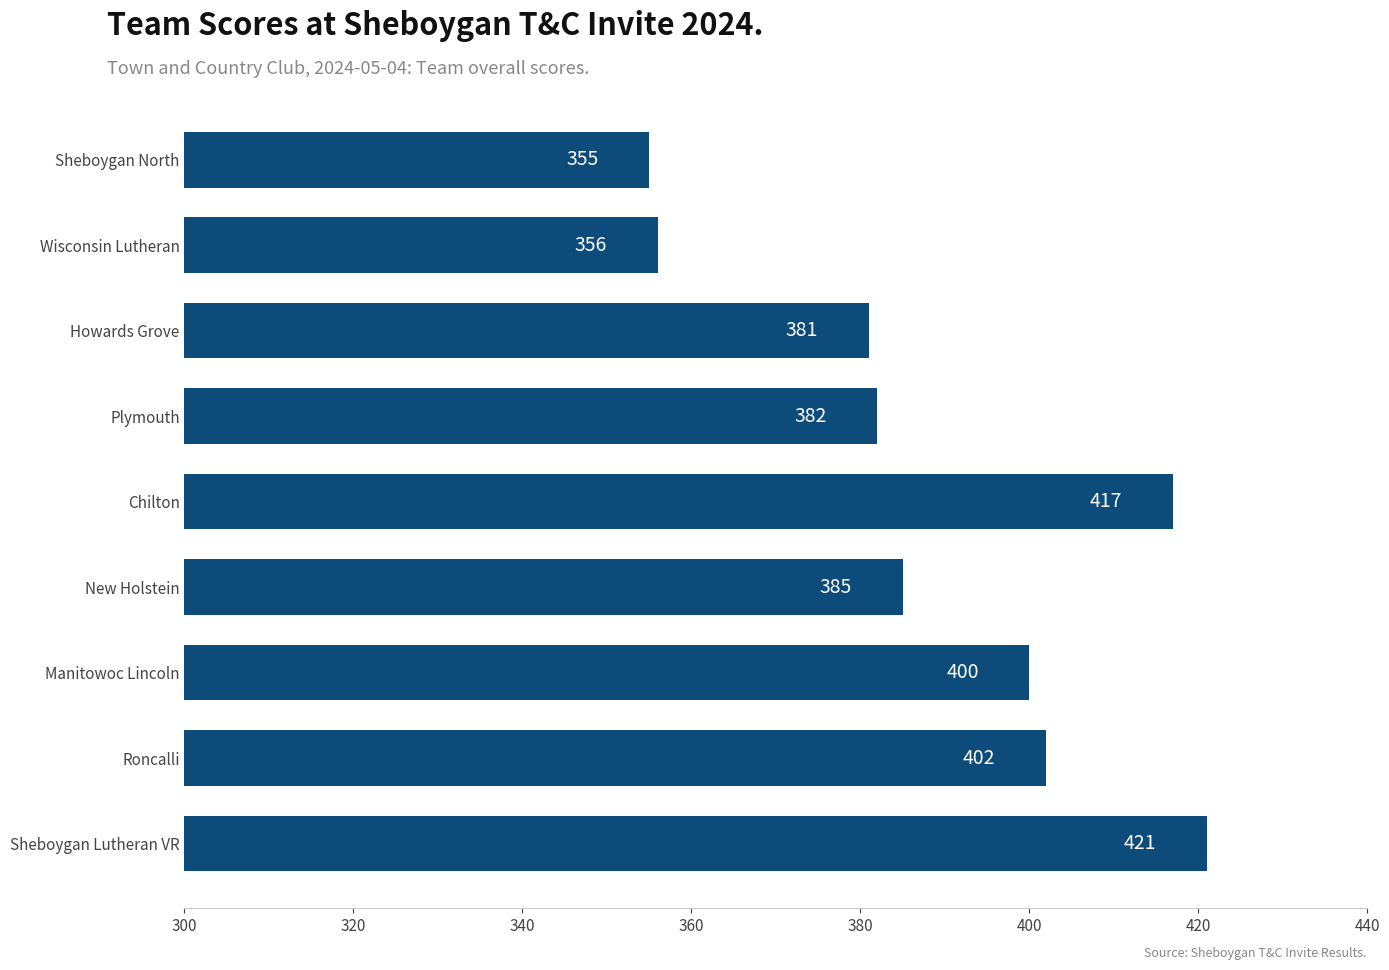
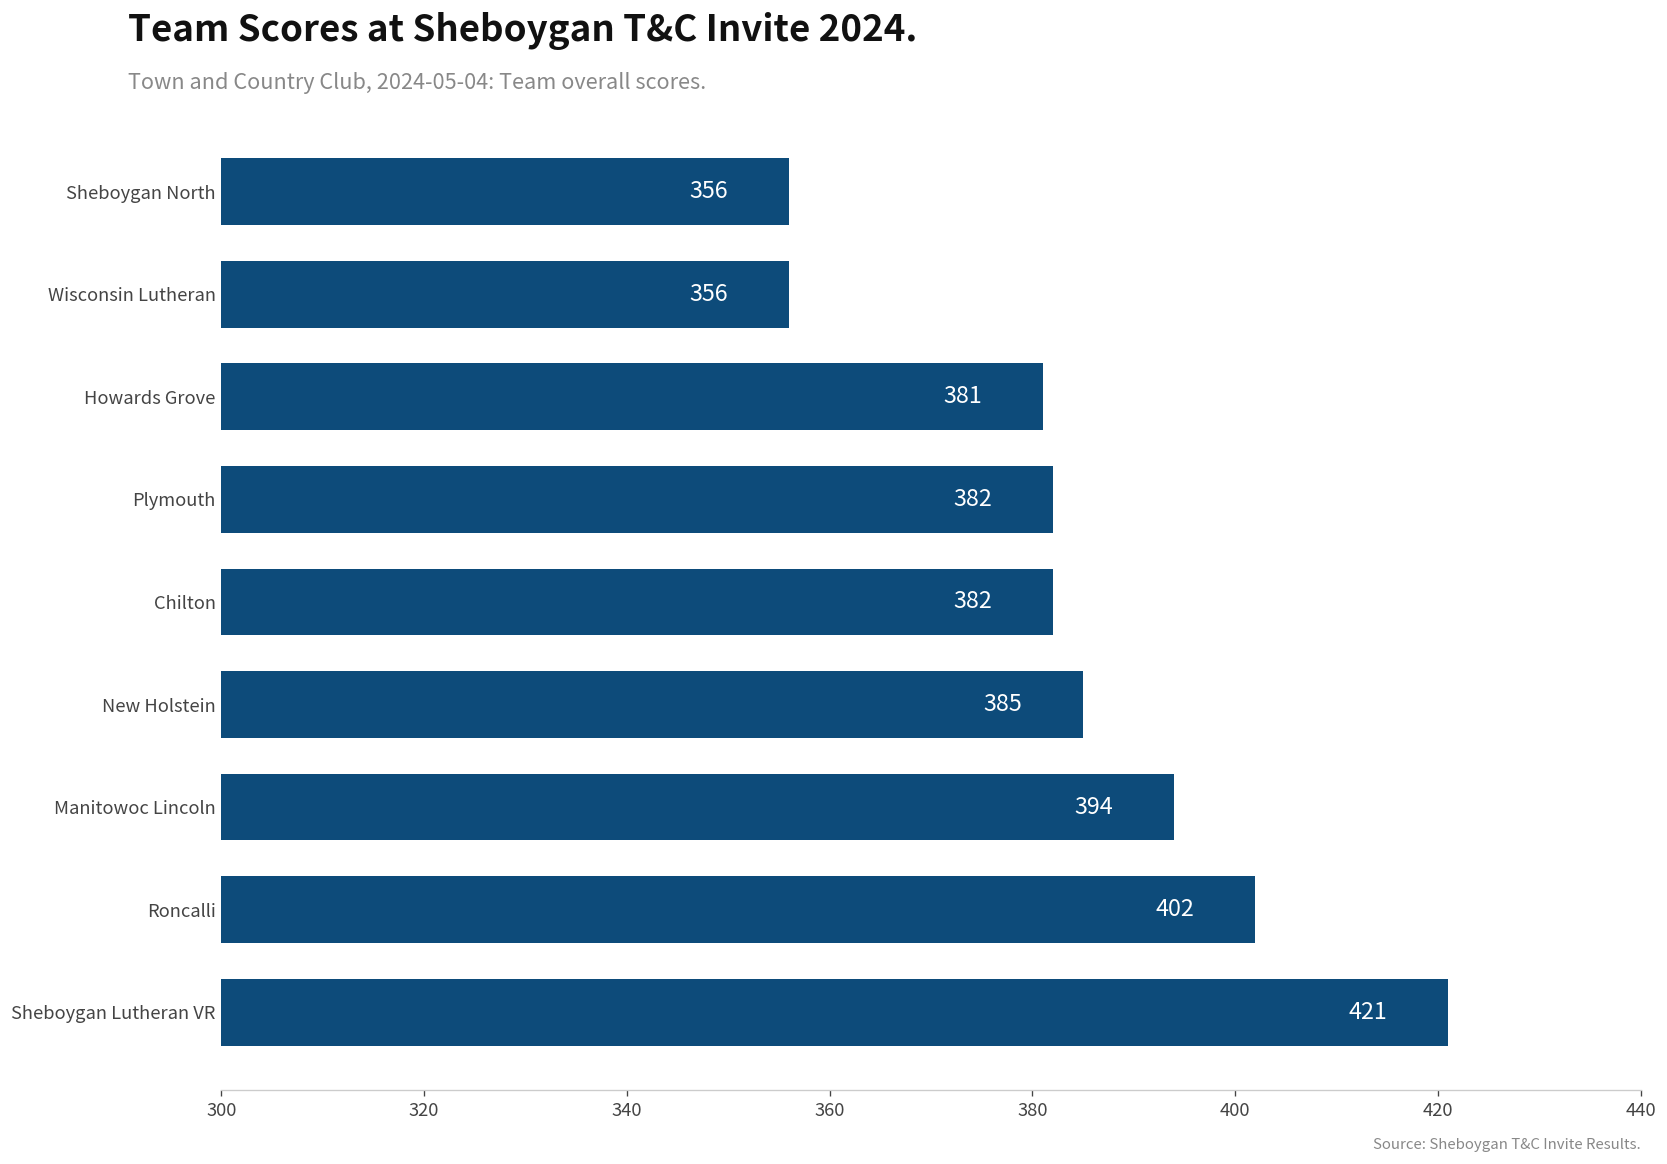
Sheboygan North: 355 -> 356
Chilton: 417 -> 382
Manitowoc Lincoln: 400 -> 394
